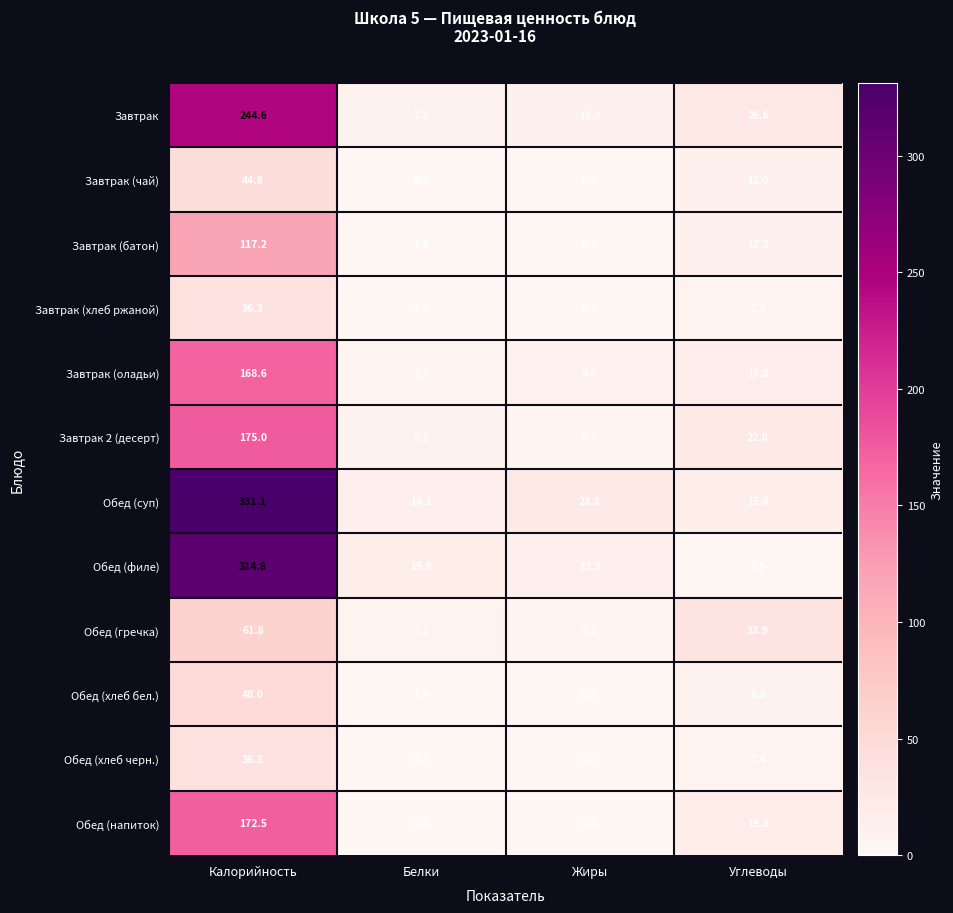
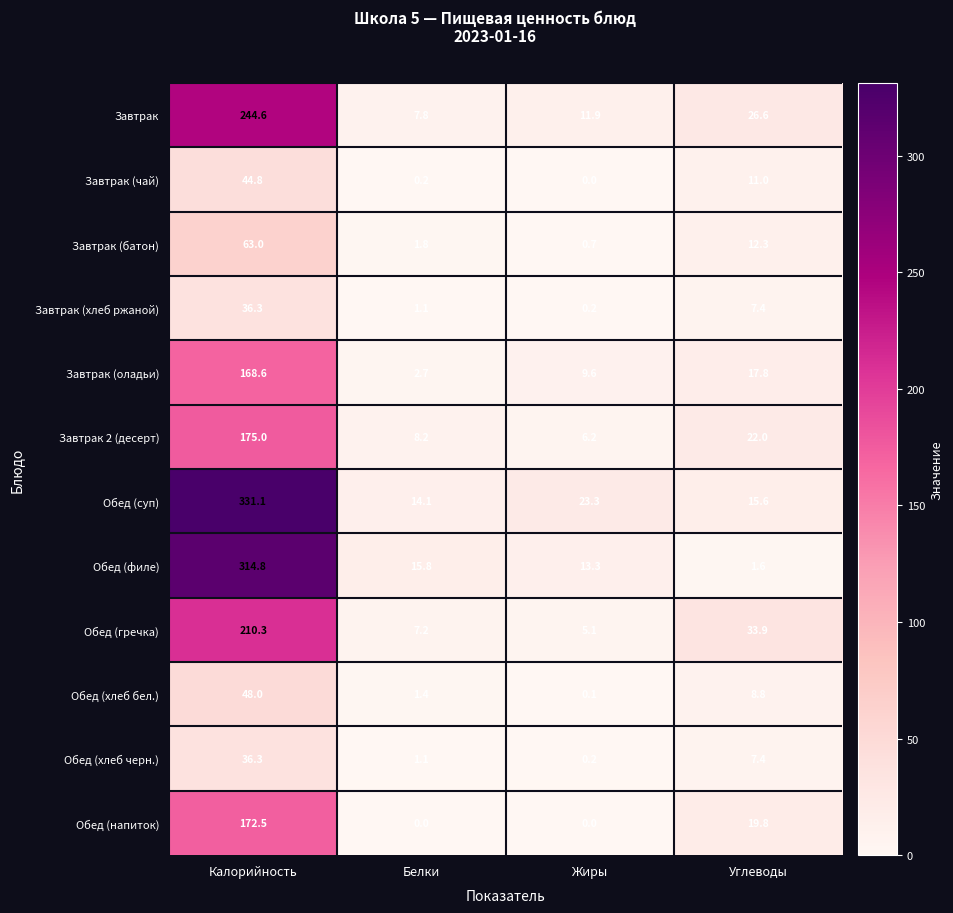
Завтрак (батон), Калорийность: 117.2 -> 63.0
Обед (гречка), Калорийность: 61.8 -> 210.3
